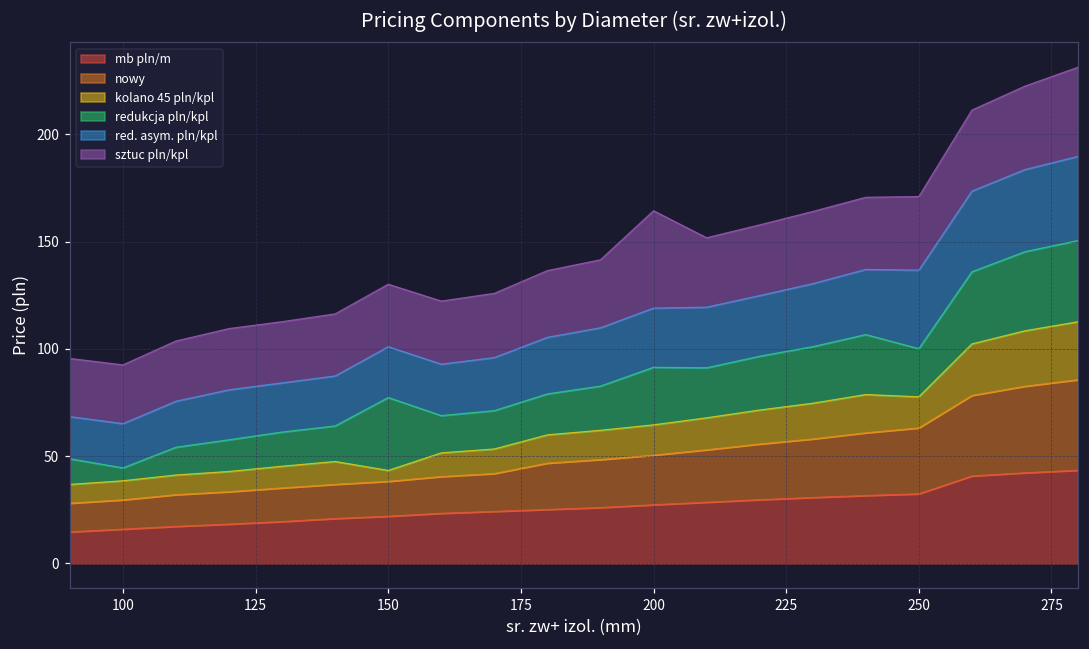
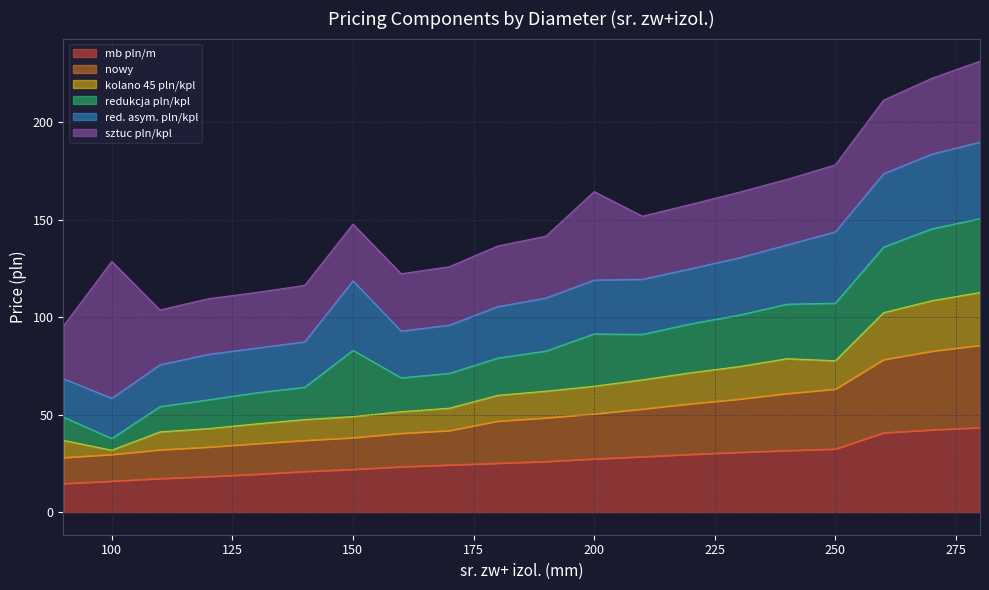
kolano 45 pln/kpl, 100: 9 -> 2
sztuc pln/kpl, 100: 27 -> 70
kolano 45 pln/kpl, 150: 5 -> 11
red. asym. pln/kpl, 150: 24 -> 36
redukcja pln/kpl, 250: 22 -> 30
